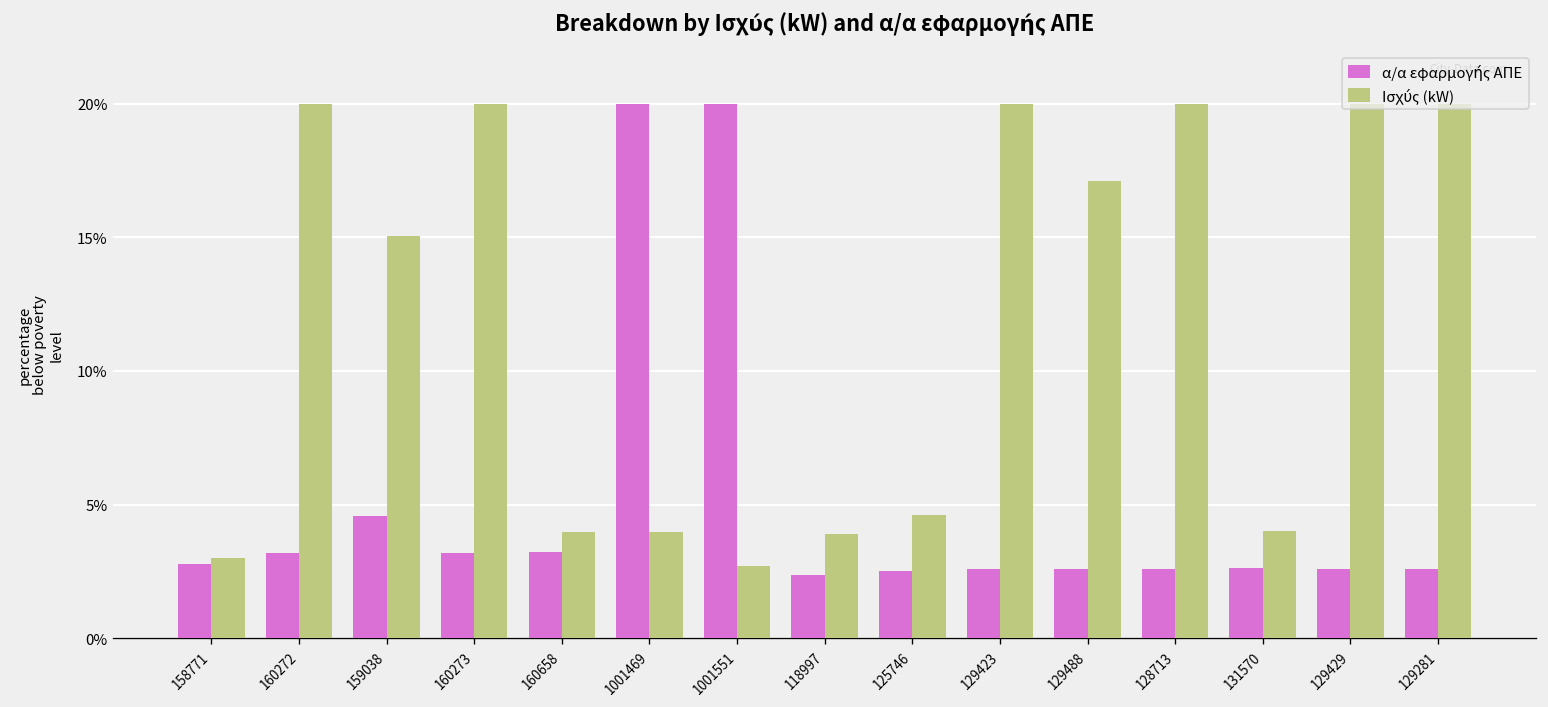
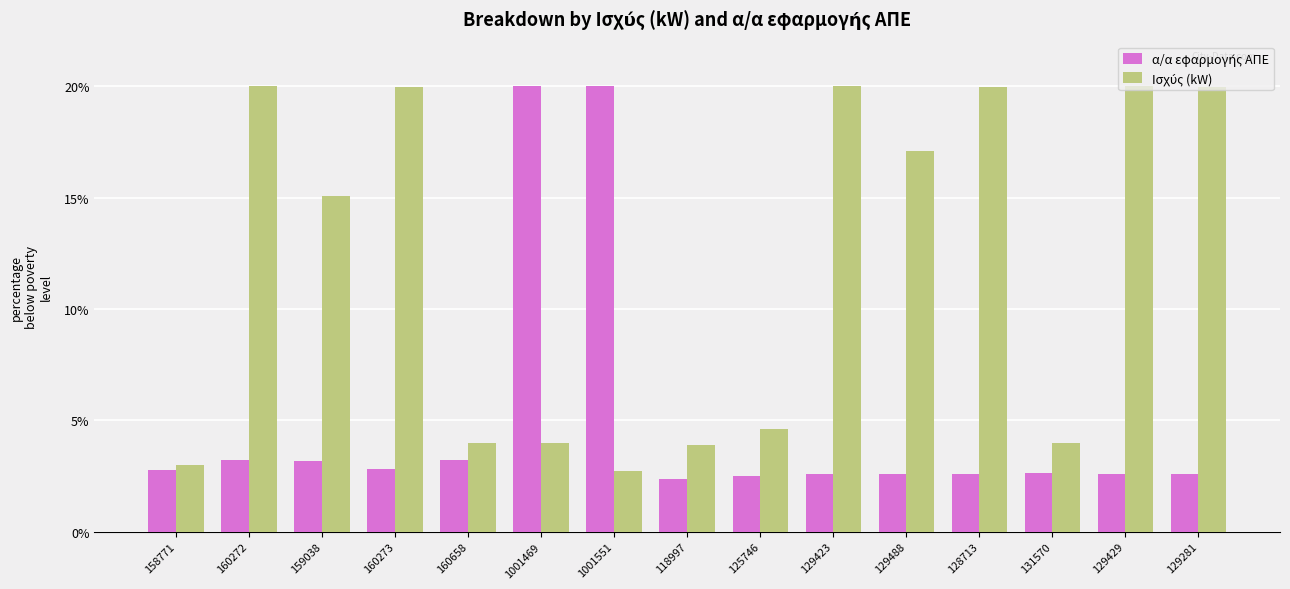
α/α εφαρμογής ΑΠΕ, 159038: 4.6% -> 3.2%
α/α εφαρμογής ΑΠΕ, 160273: 3.2% -> 2.8%
